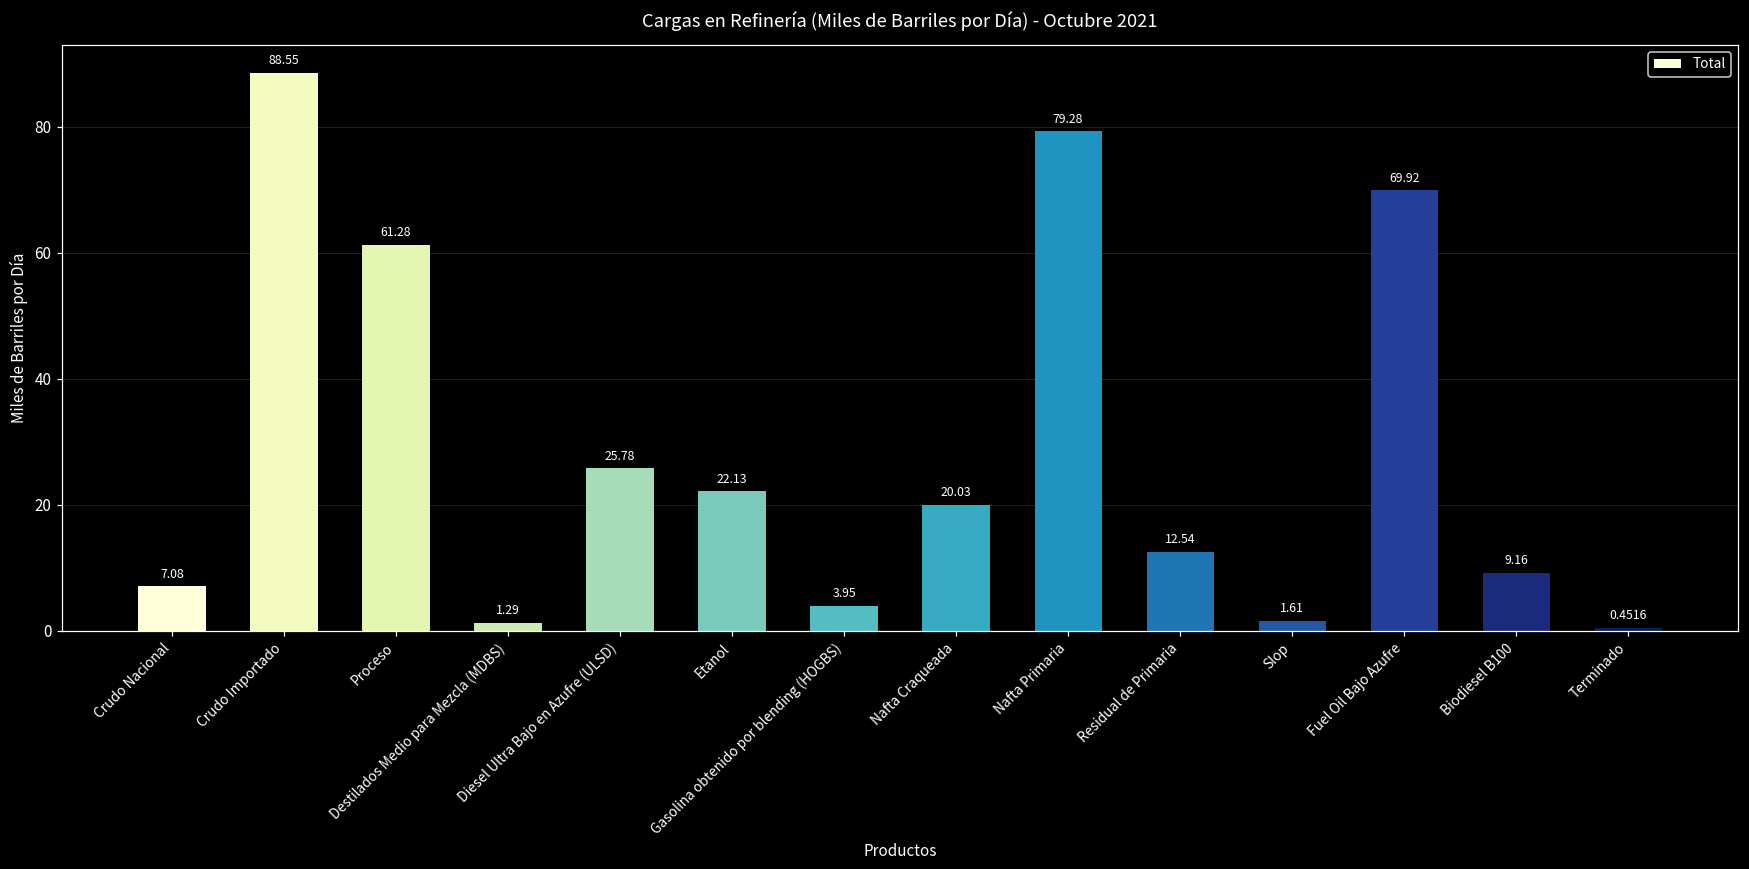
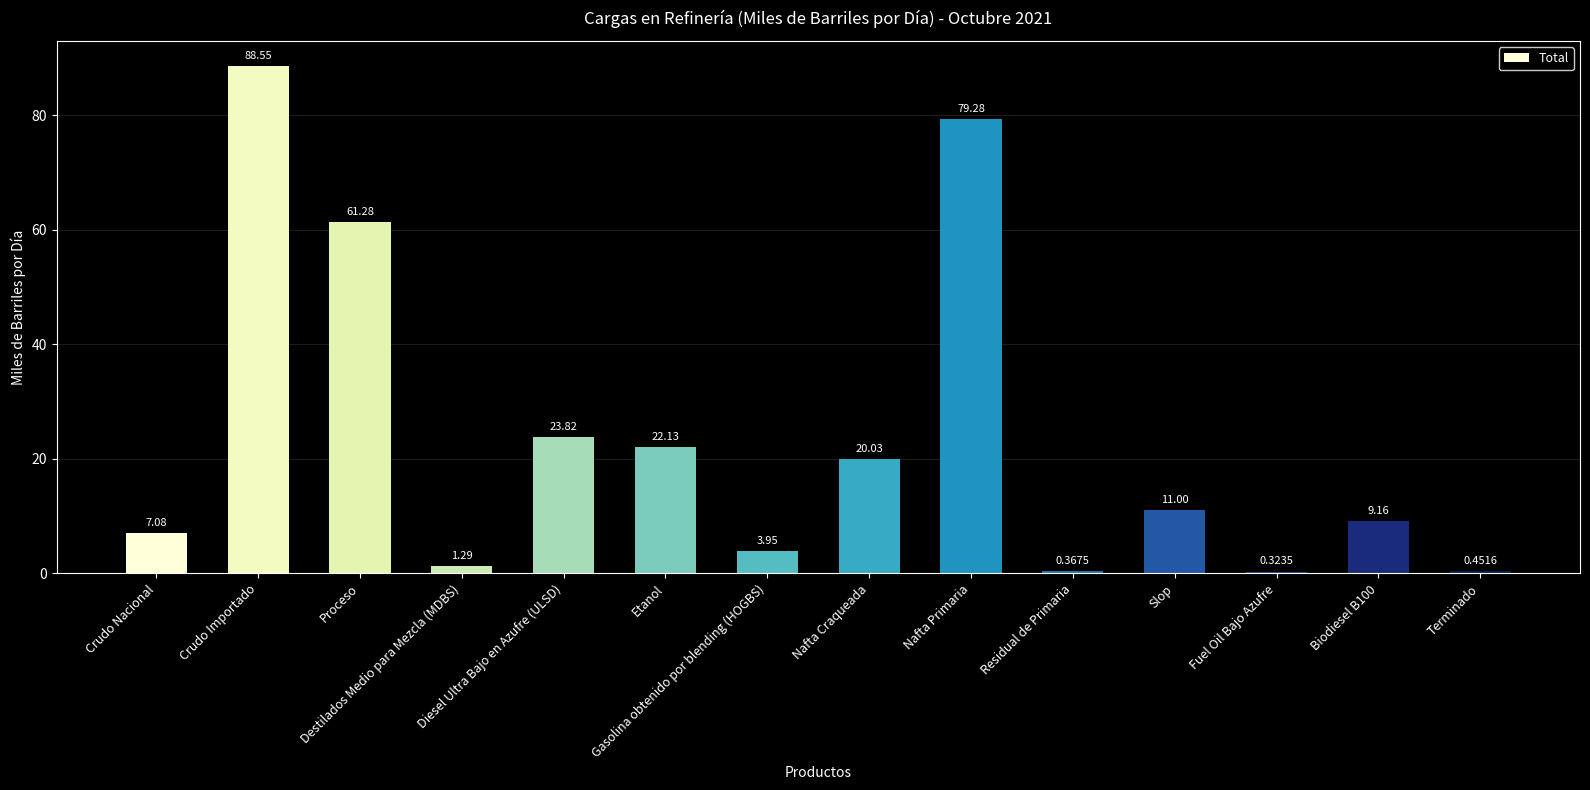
Diesel Ultra Bajo en Azufre (ULSD): 25.78 -> 23.82
Residual de Primaria: 12.54 -> 0.3675
Slop: 1.61 -> 11.00
Fuel Oil Bajo Azufre: 69.92 -> 0.3235
